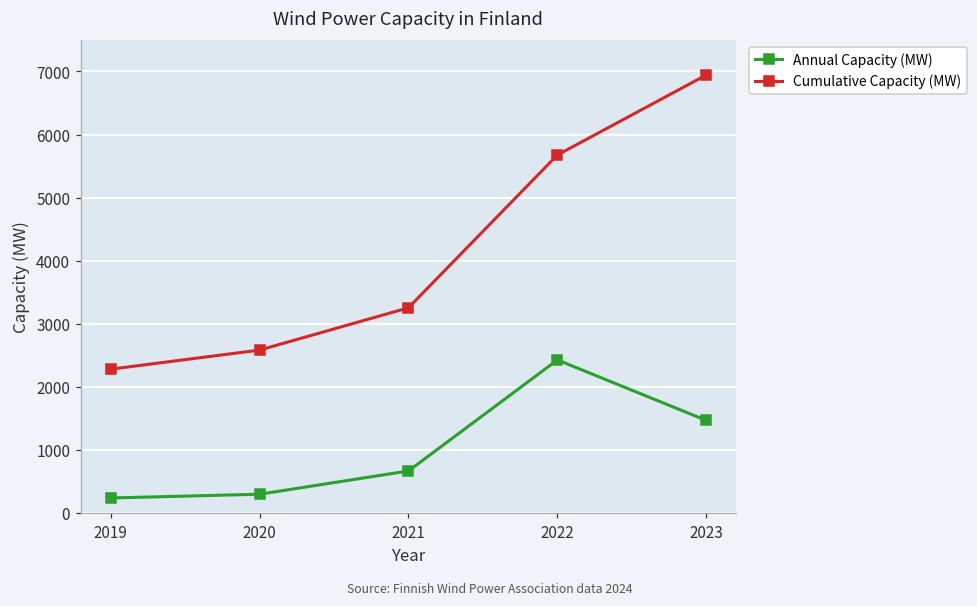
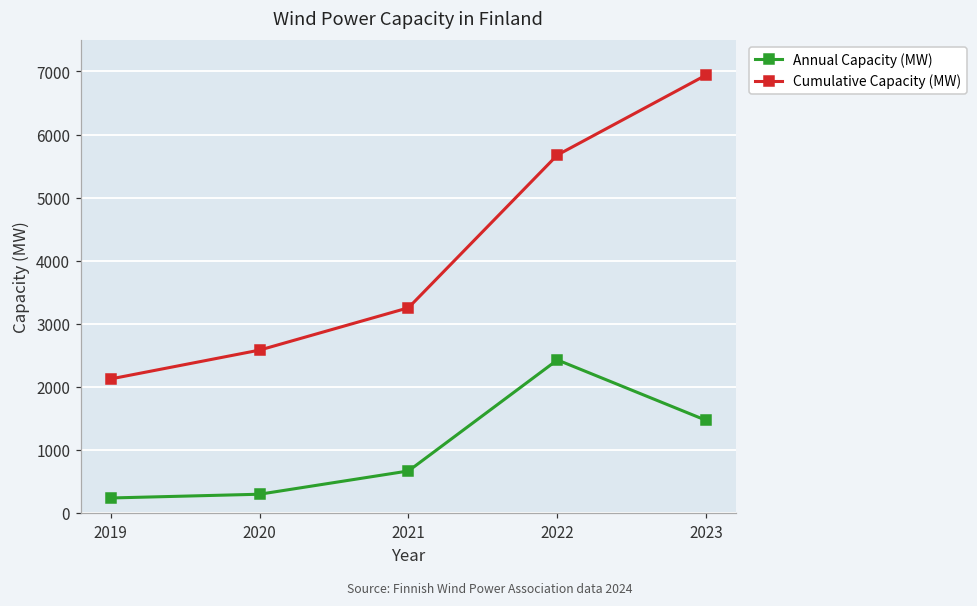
Cumulative Capacity (MW), 2019: 2300 -> 2100
